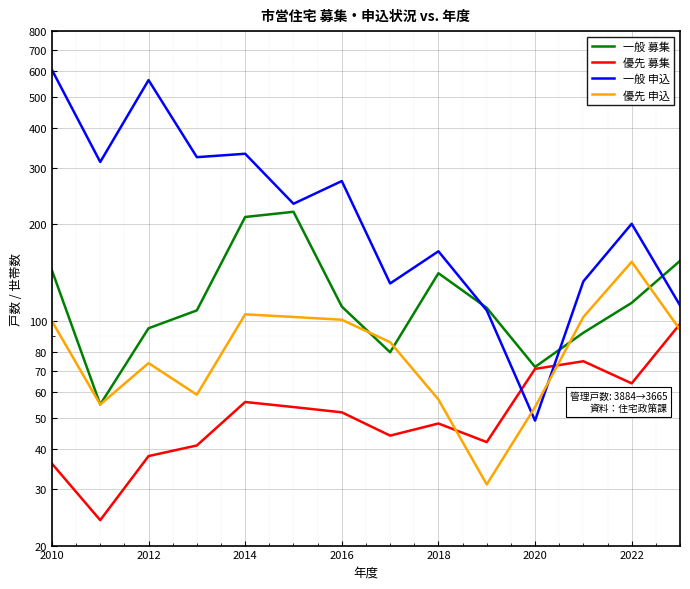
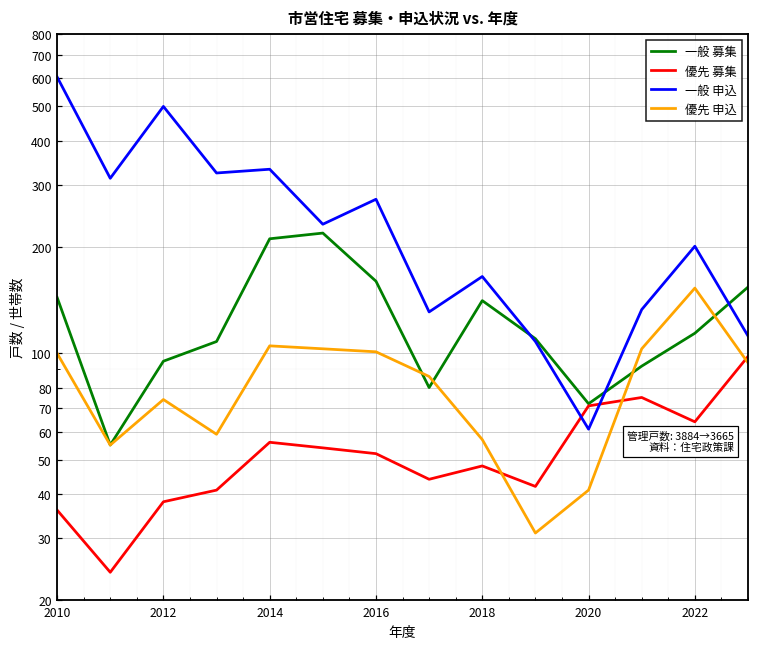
一般 申込, 2012: 560 -> 500
一般 募集, 2016: 111 -> 160
一般 申込, 2020: 49 -> 61
優先 申込, 2020: 54 -> 41
